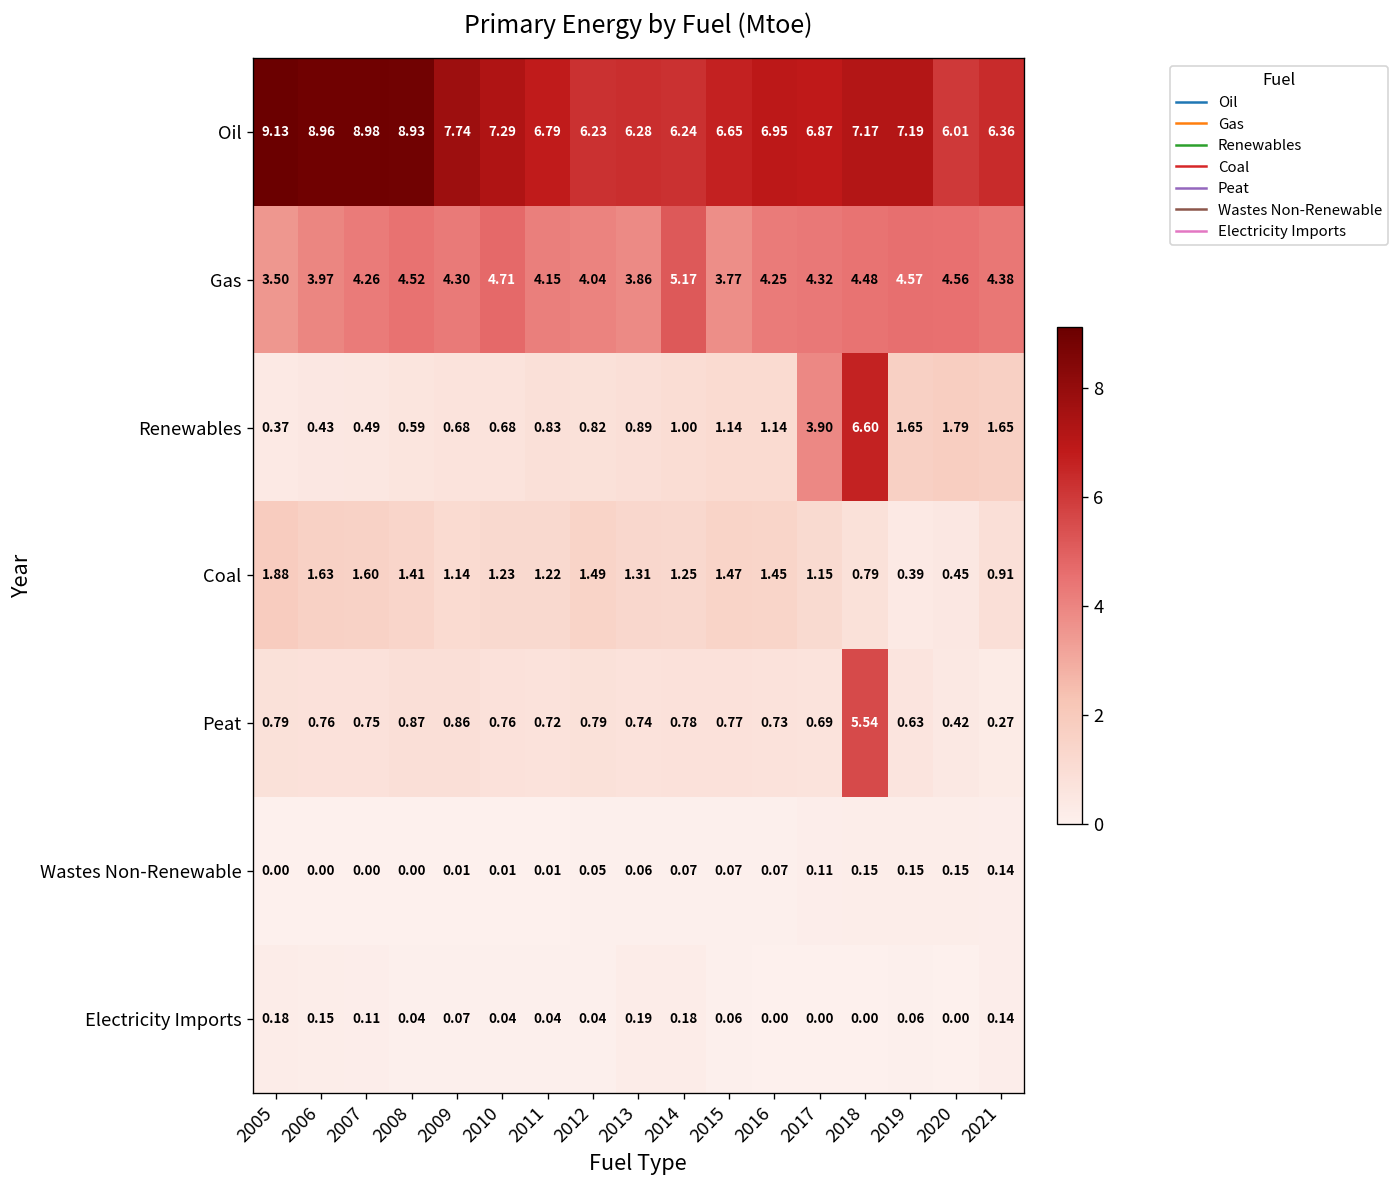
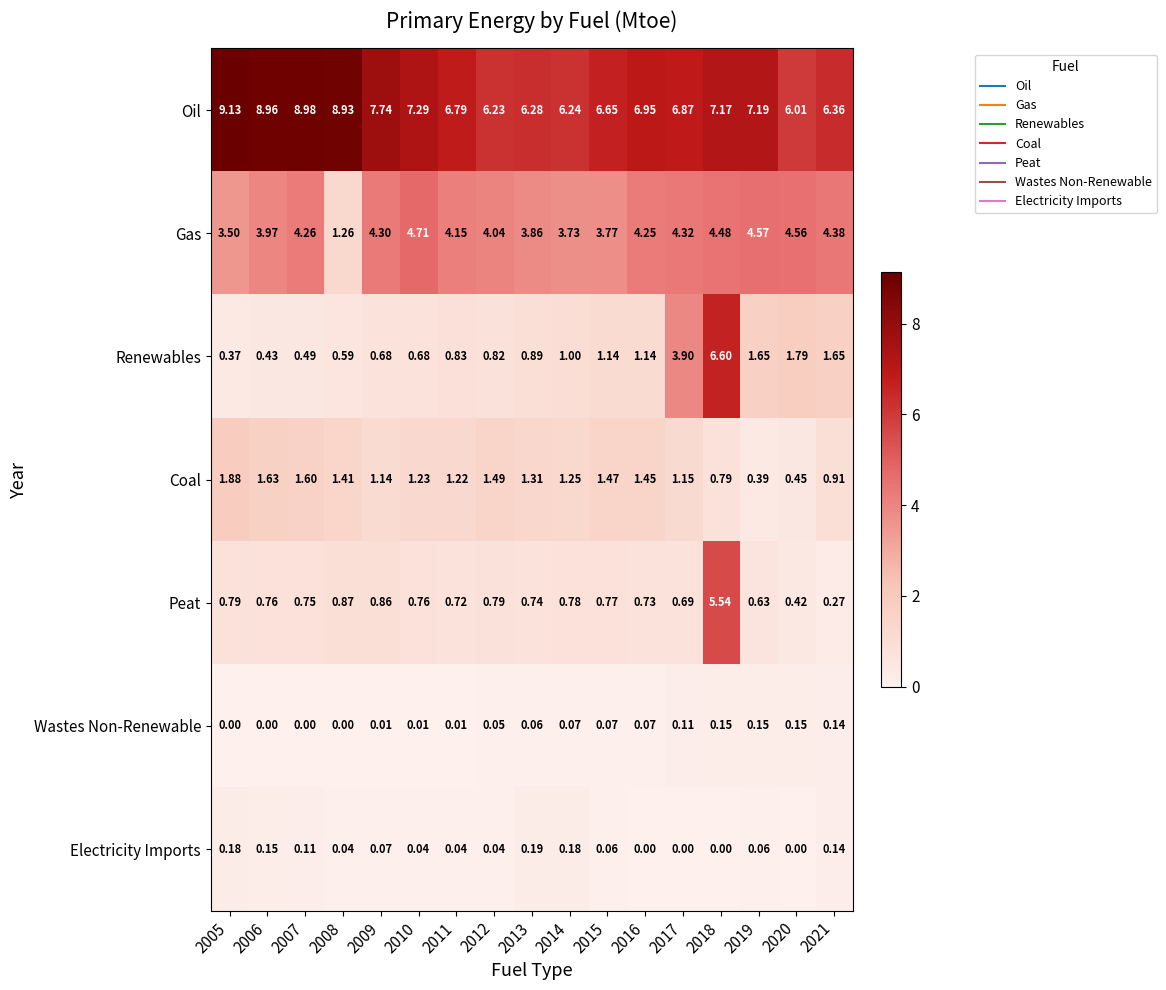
Gas, 2008: 4.52 -> 1.26
Gas, 2014: 5.17 -> 3.73
